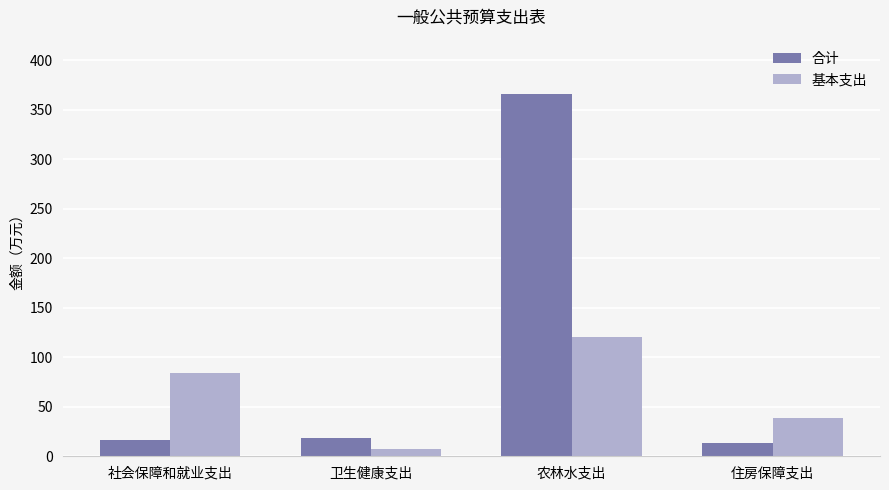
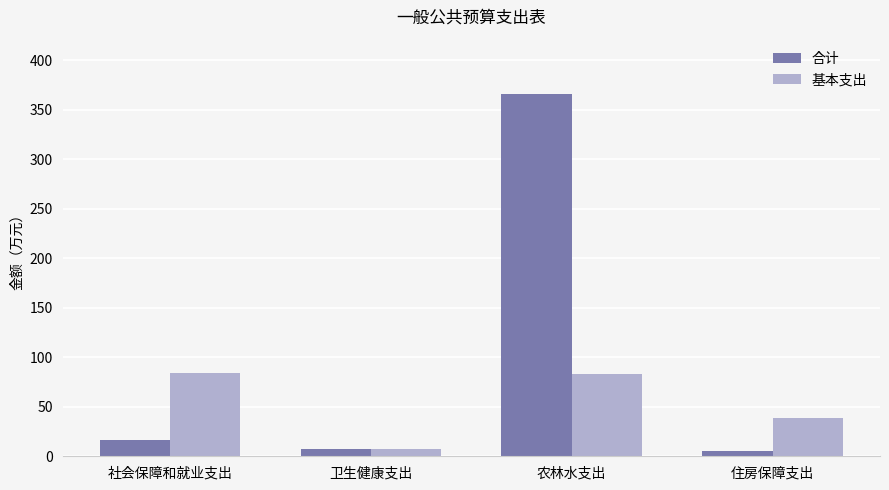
合计, 卫生健康支出: 20 -> 10
基本支出, 农林水支出: 120 -> 80
合计, 住房保障支出: 13 -> 5
